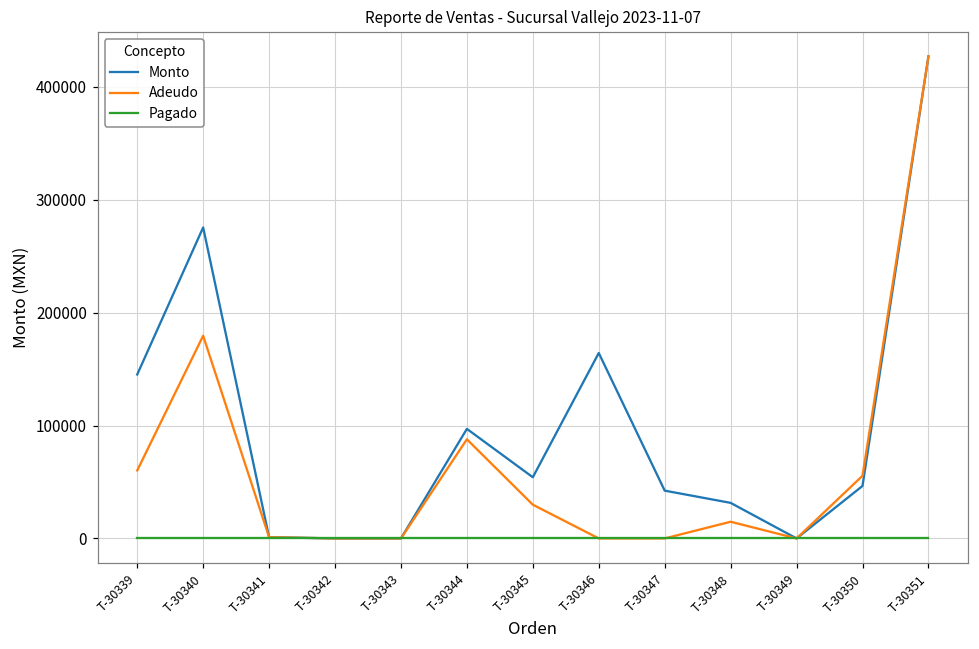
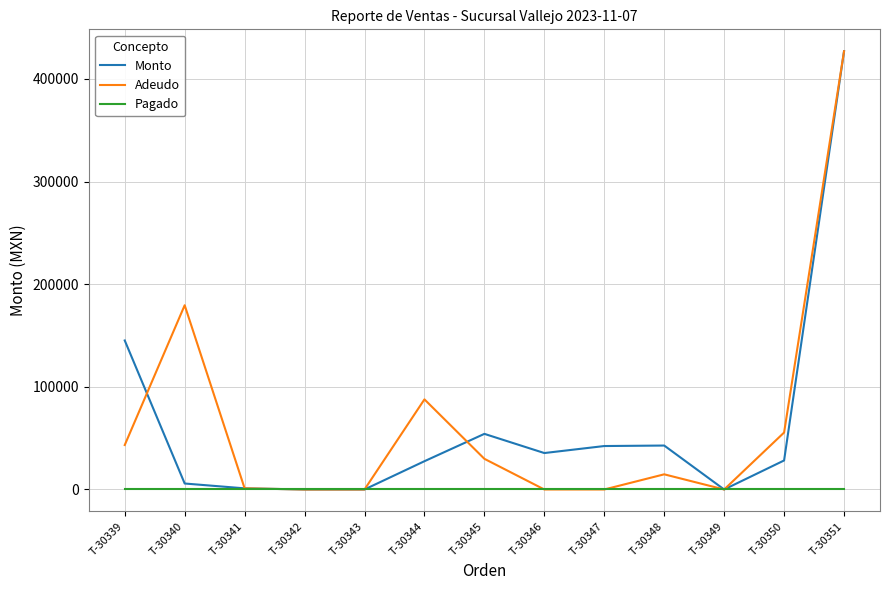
Adeudo, T-30339: 60000 -> 43000
Monto, T-30340: 275000 -> 6000
Monto, T-30344: 97000 -> 28000
Monto, T-30346: 164000 -> 36000
Monto, T-30348: 32000 -> 43000
Monto, T-30350: 46000 -> 28000
